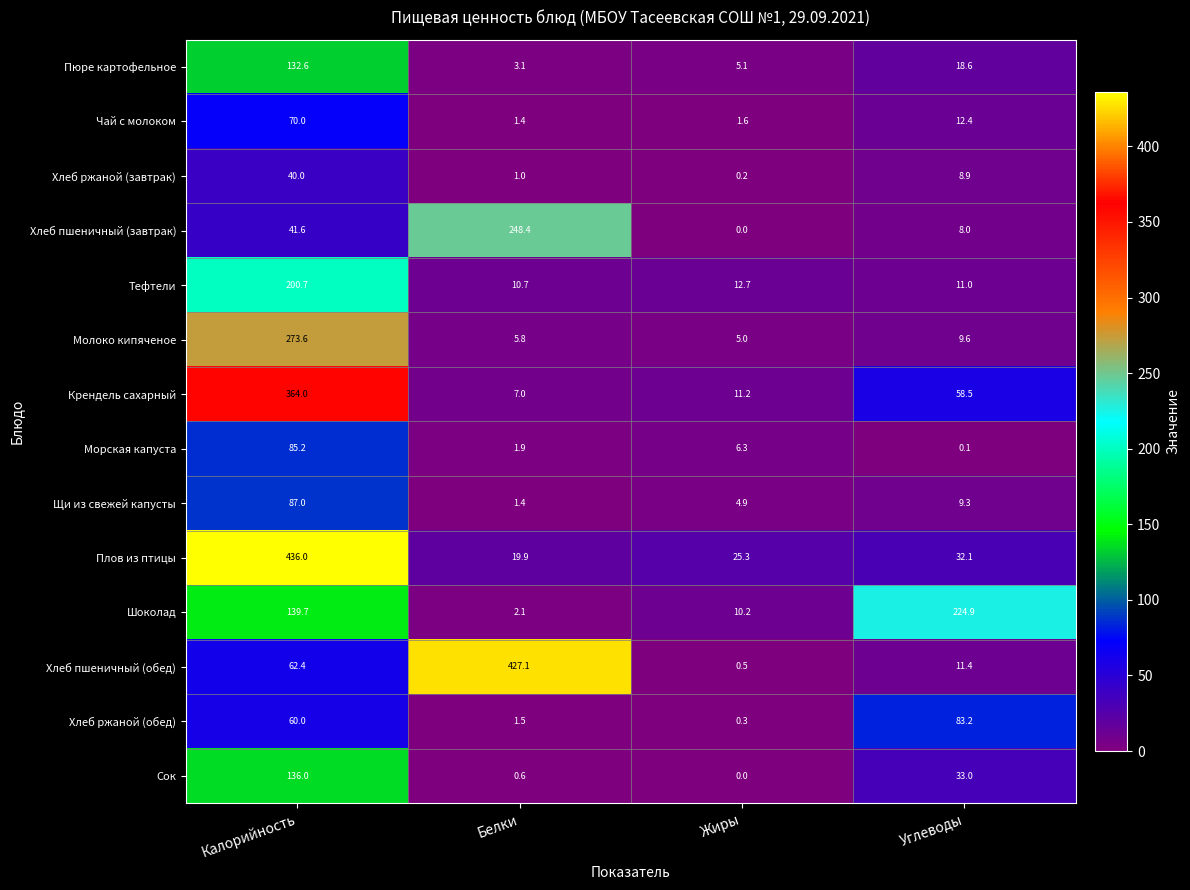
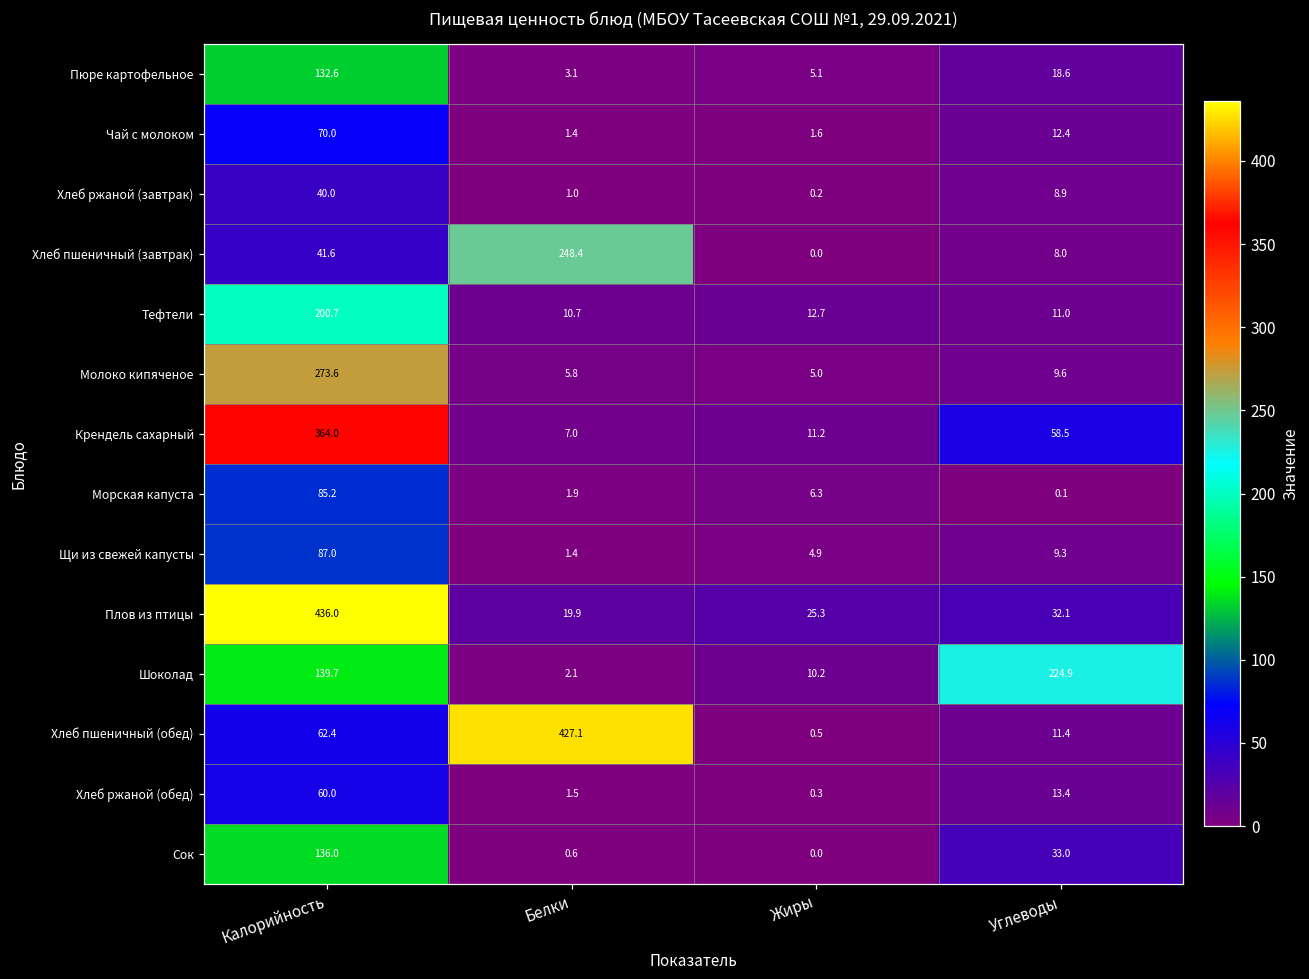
Хлеб ржаной (обед), Углеводы: 83.2 -> 13.4
